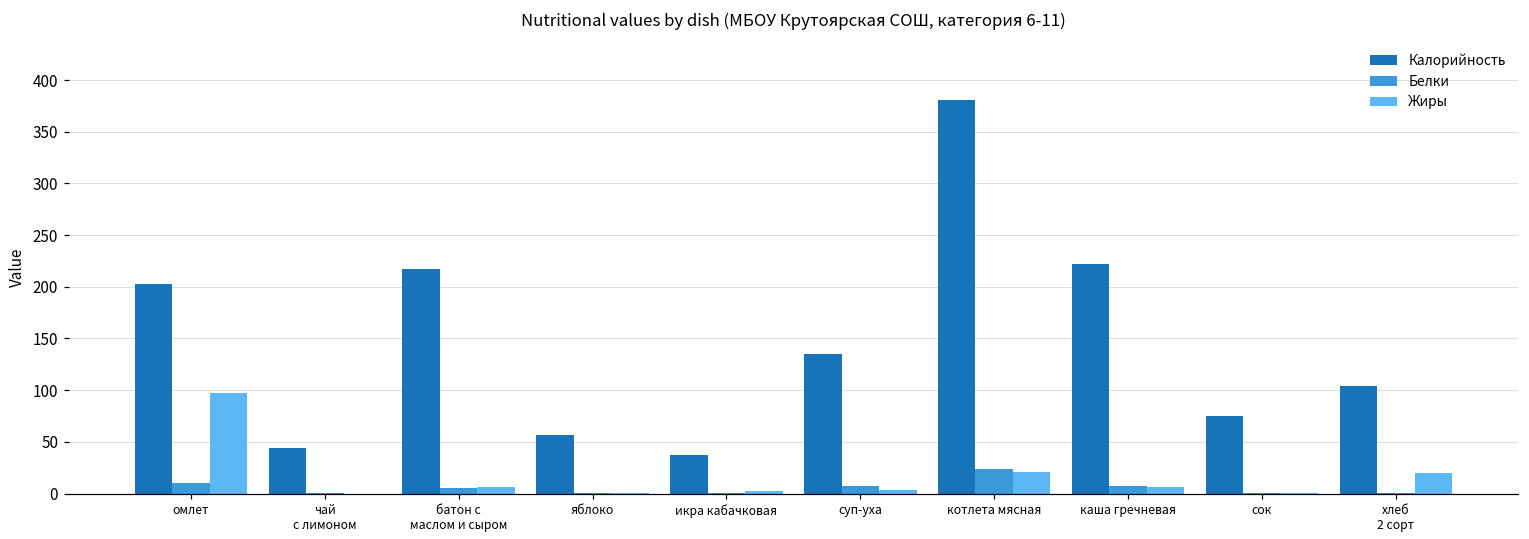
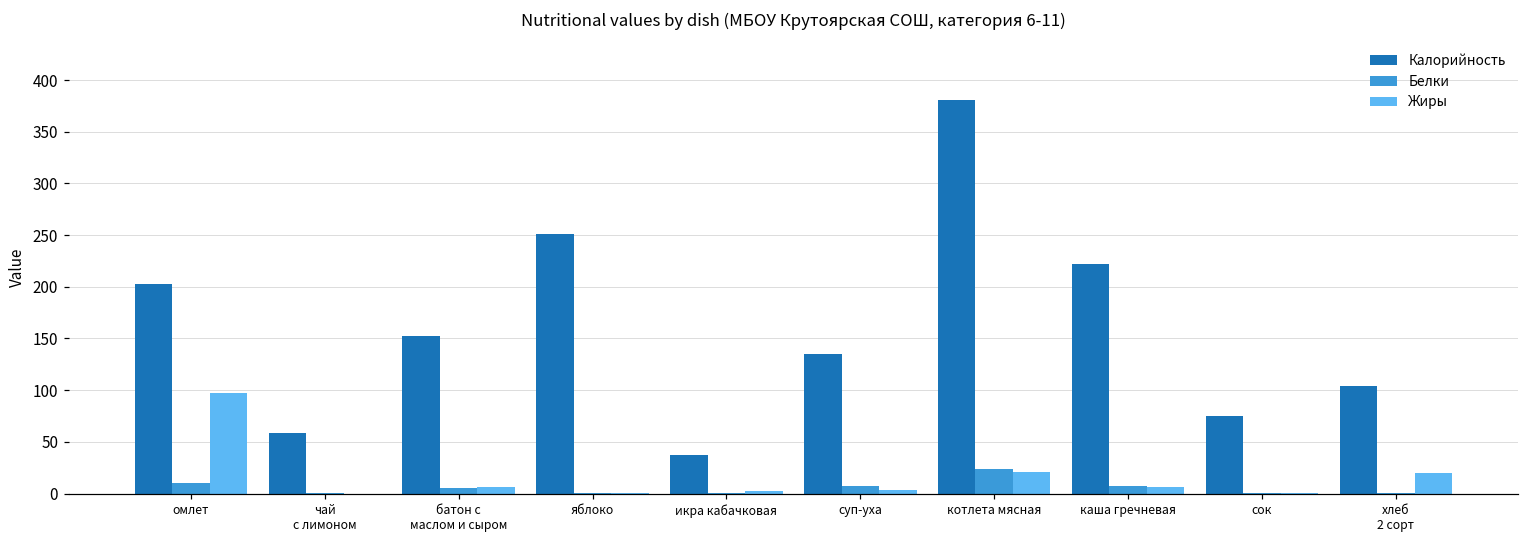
Калорийность, чай с лимоном: 40 -> 60
Калорийность, батон с маслом и сыром: 220 -> 150
Калорийность, яблоко: 60 -> 250
